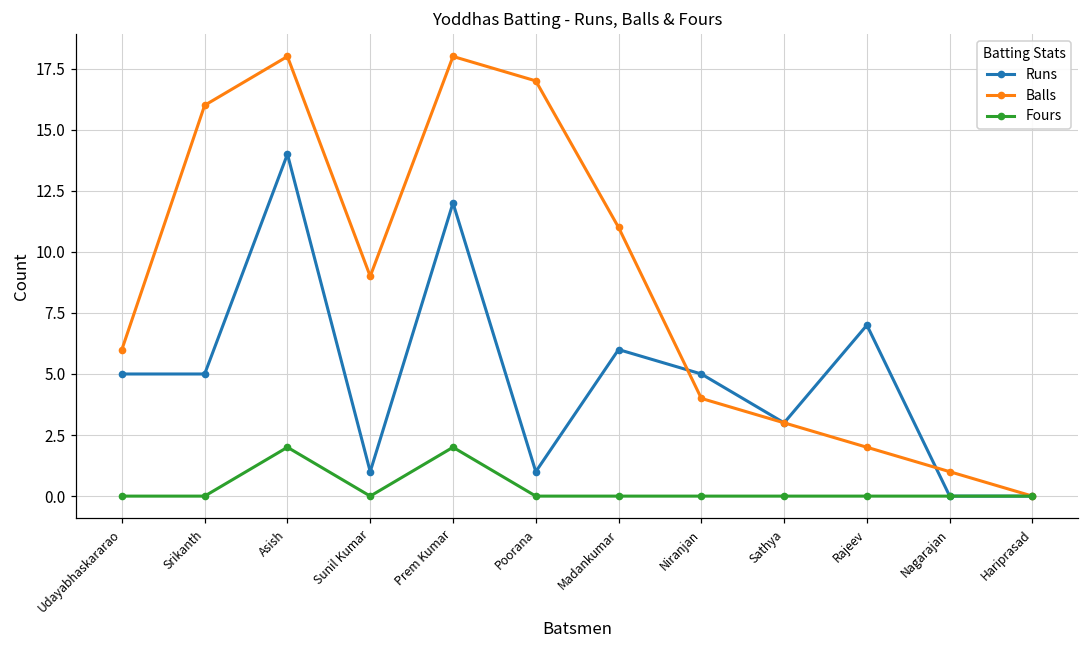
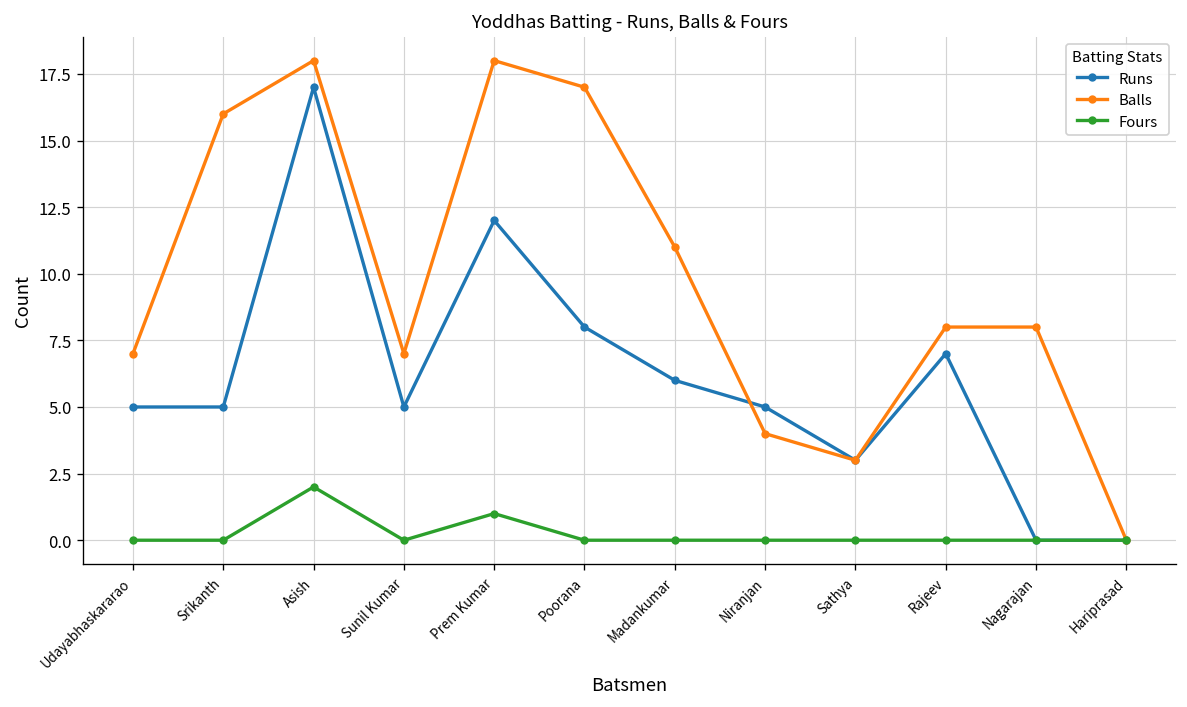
Balls, Udayabhaskararao: 6 -> 7
Runs, Asish: 14 -> 17
Runs, Sunil Kumar: 1 -> 5
Balls, Sunil Kumar: 9 -> 7
Fours, Prem Kumar: 2 -> 1
Runs, Poorana: 1 -> 8
Balls, Rajeev: 2 -> 8
Balls, Nagarajan: 1 -> 8
